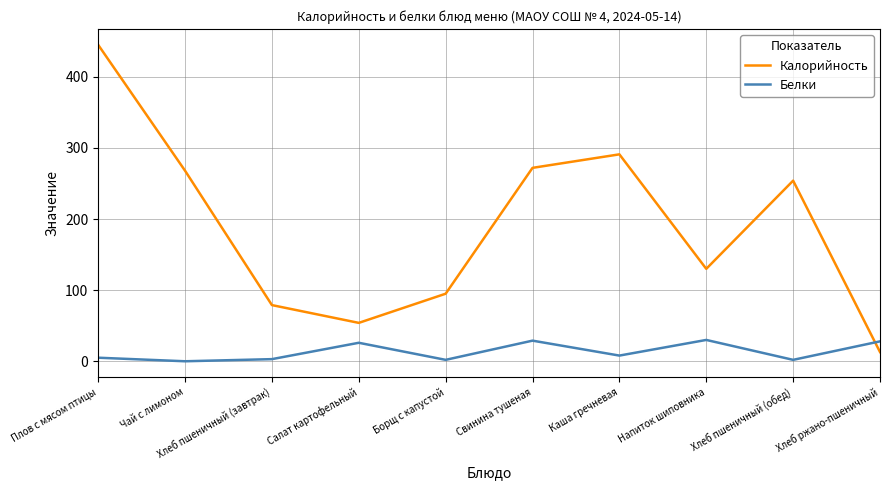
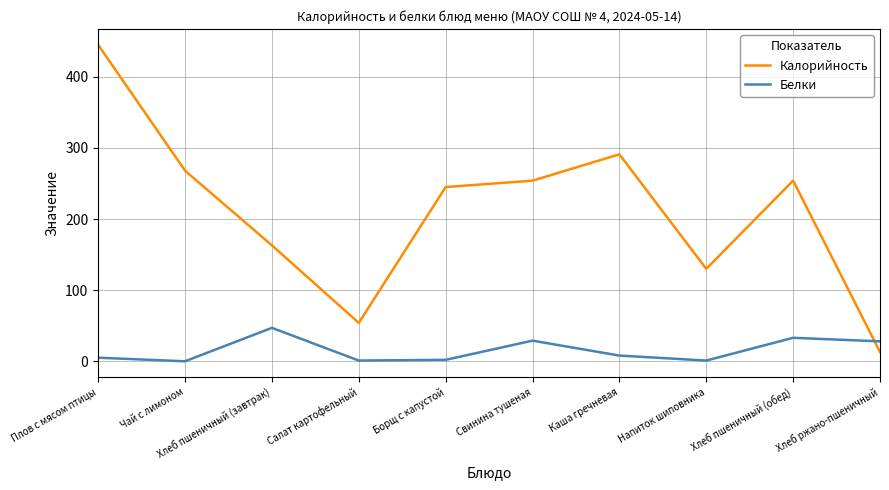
Калорийность, Хлеб пшеничный (завтрак): 80 -> 160
Белки, Хлеб пшеничный (завтрак): 0 -> 50
Белки, Салат картофельный: 30 -> 0
Калорийность, Борщ с капустой: 100 -> 250
Калорийность, Свинина тушеная: 270 -> 250
Белки, Напиток шиповника: 30 -> 0
Белки, Хлеб пшеничный (обед): 0 -> 30
